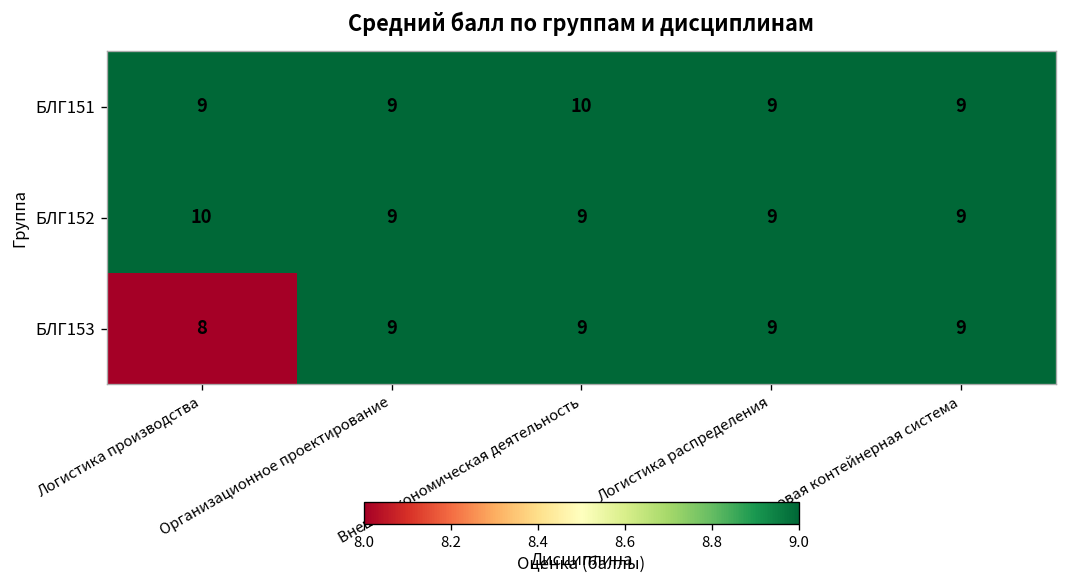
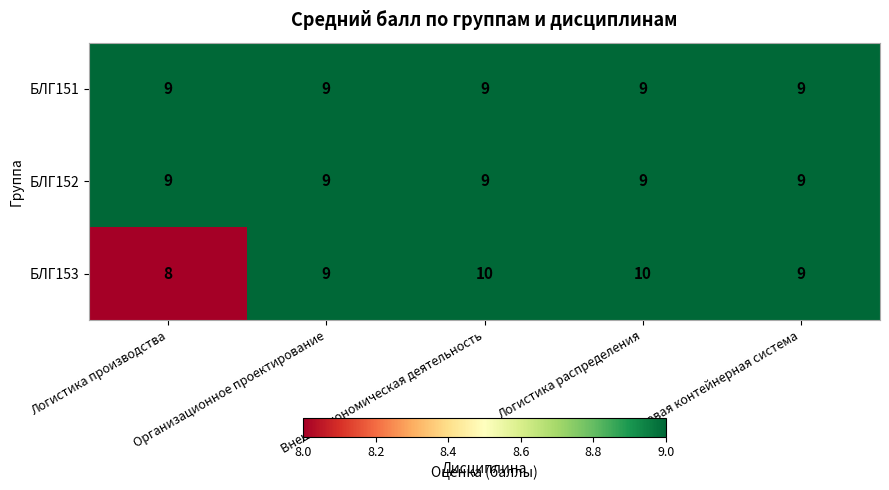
БЛГ151, Внешнеэкономическая деятельность: 10 -> 9
БЛГ152, Логистика производства: 10 -> 9
БЛГ153, Внешнеэкономическая деятельность: 9 -> 10
БЛГ153, Логистика распределения: 9 -> 10
